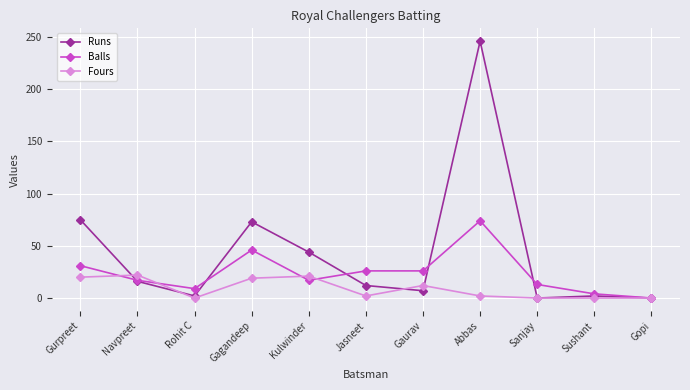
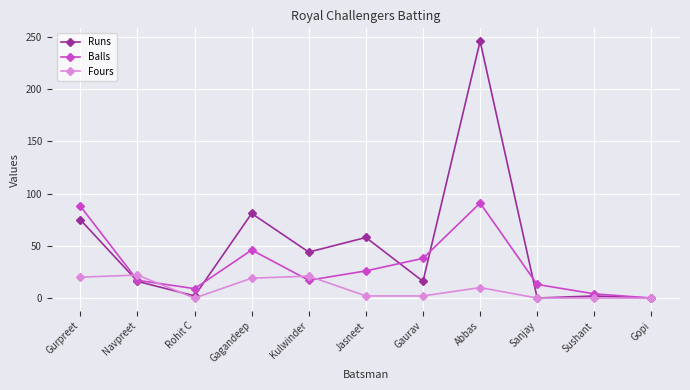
Balls, Gurpreet: 31 -> 88
Runs, Gagandeep: 73 -> 81
Runs, Jasneet: 12 -> 58
Runs, Gaurav: 7 -> 16
Balls, Gaurav: 26 -> 38
Fours, Gaurav: 12 -> 2
Balls, Abbas: 74 -> 91
Fours, Abbas: 2 -> 10
